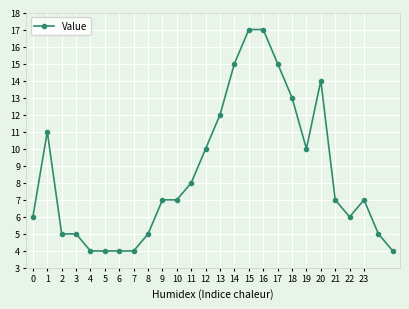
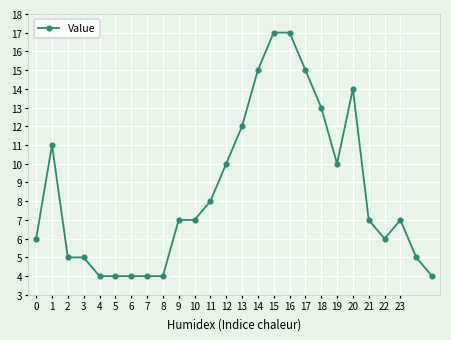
8: 5 -> 4
